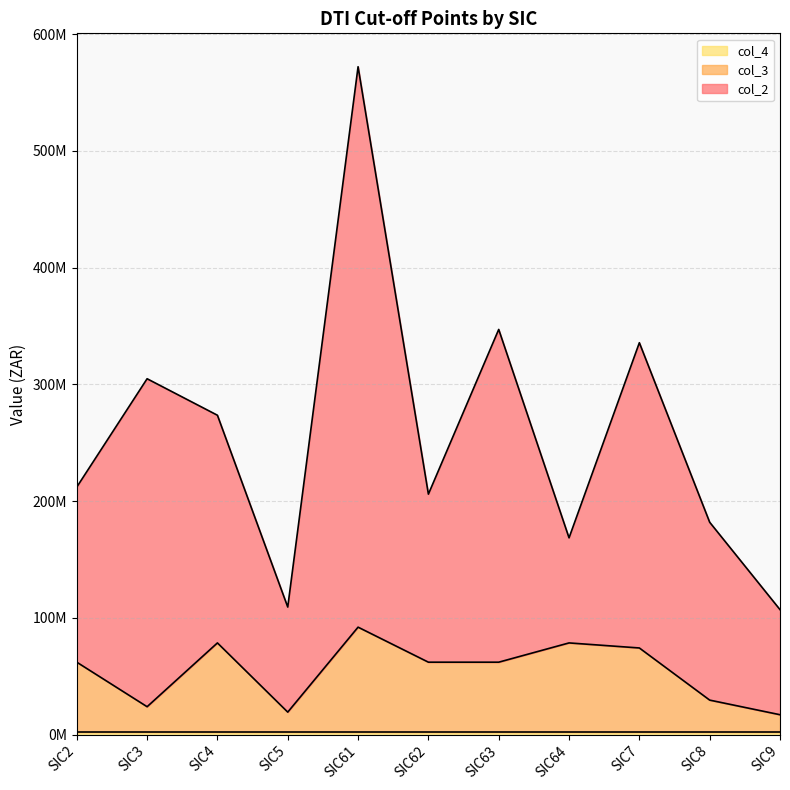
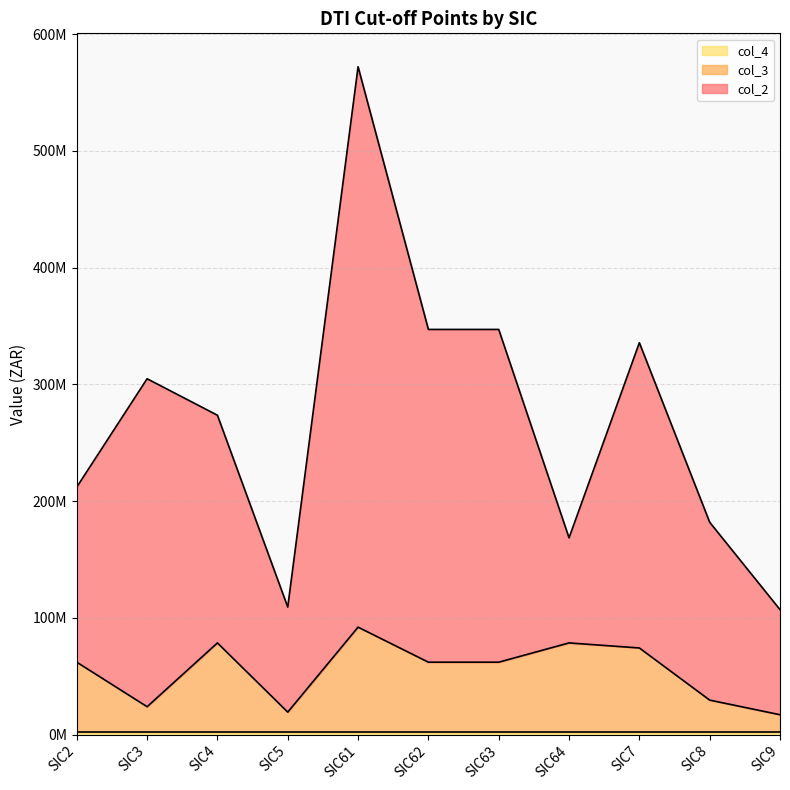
col_2, SIC62: 144000000 -> 285000000
